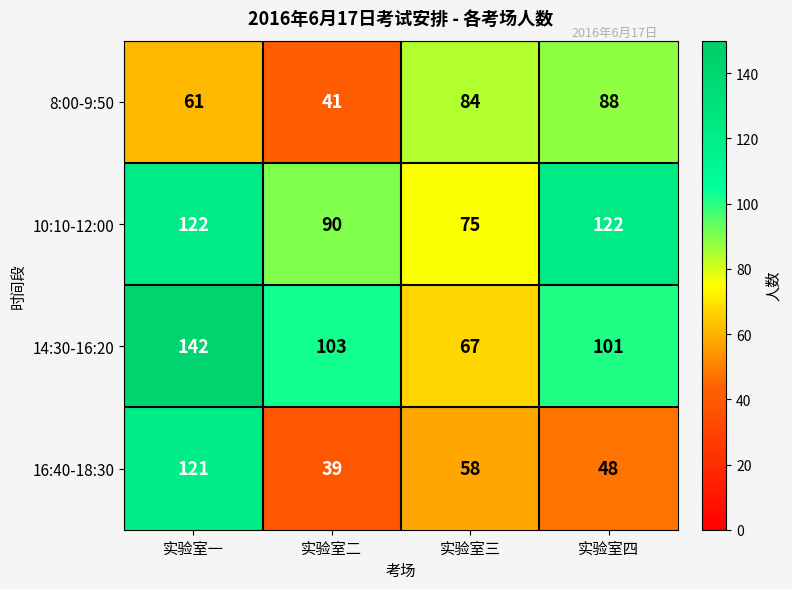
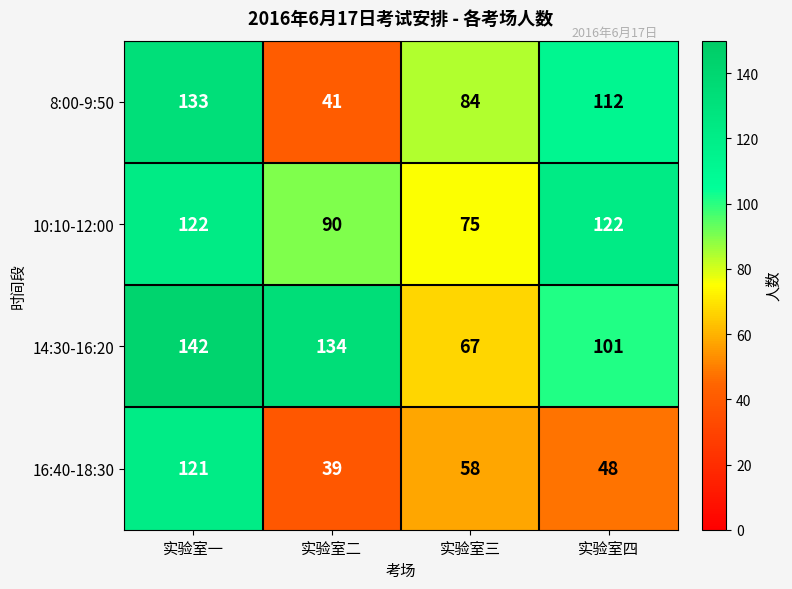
8:00-9:50, 实验室一: 61 -> 133
8:00-9:50, 实验室四: 88 -> 112
14:30-16:20, 实验室二: 103 -> 134
